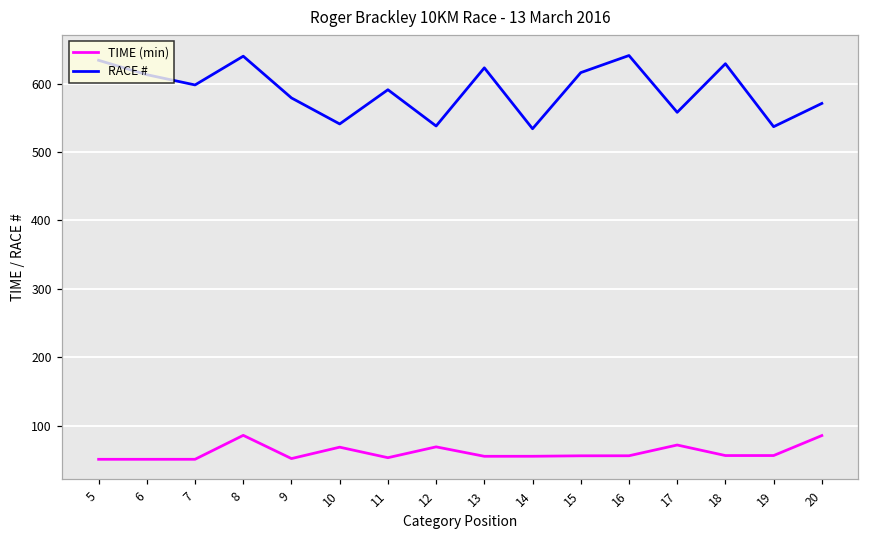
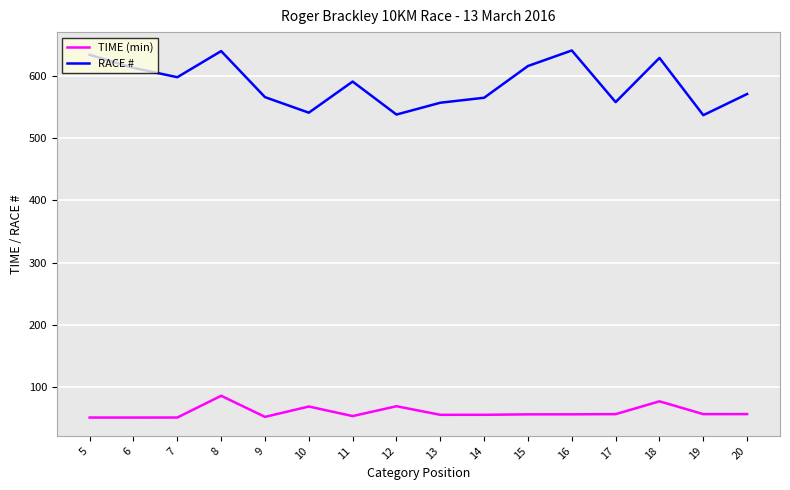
RACE #, 9: 580 -> 570
RACE #, 13: 620 -> 560
RACE #, 14: 530 -> 570
TIME (min), 17: 70 -> 60
TIME (min), 18: 60 -> 80
TIME (min), 20: 90 -> 60
